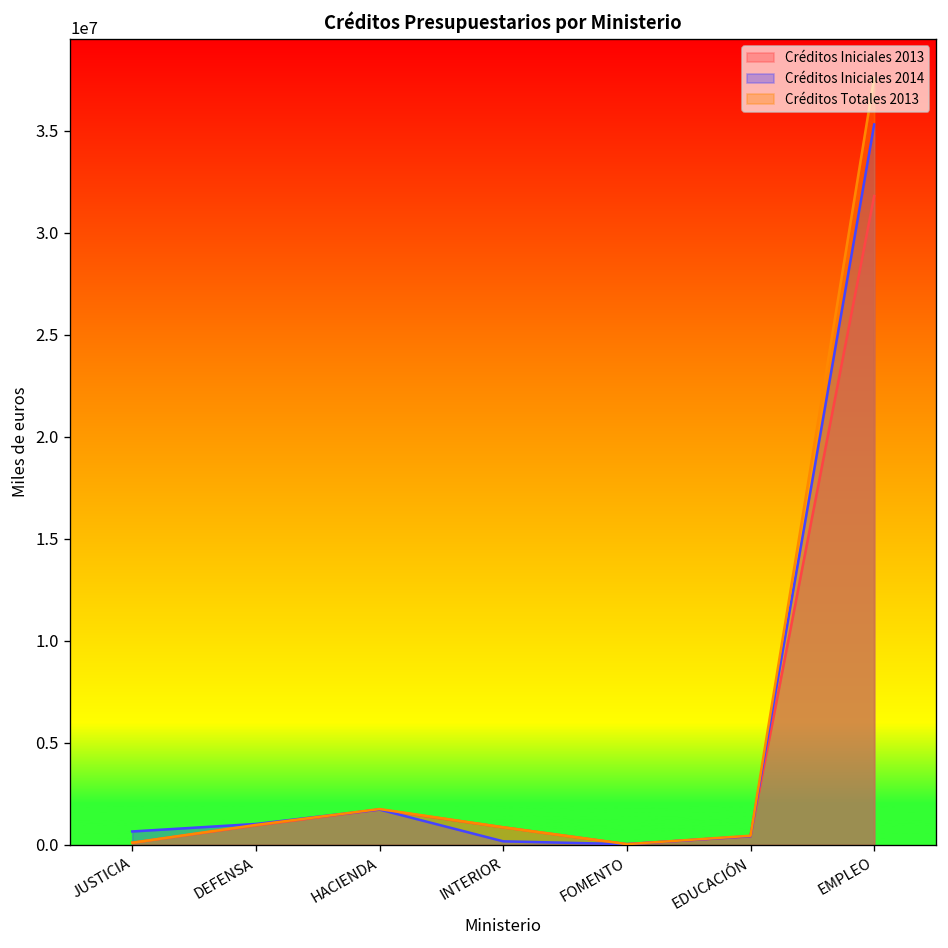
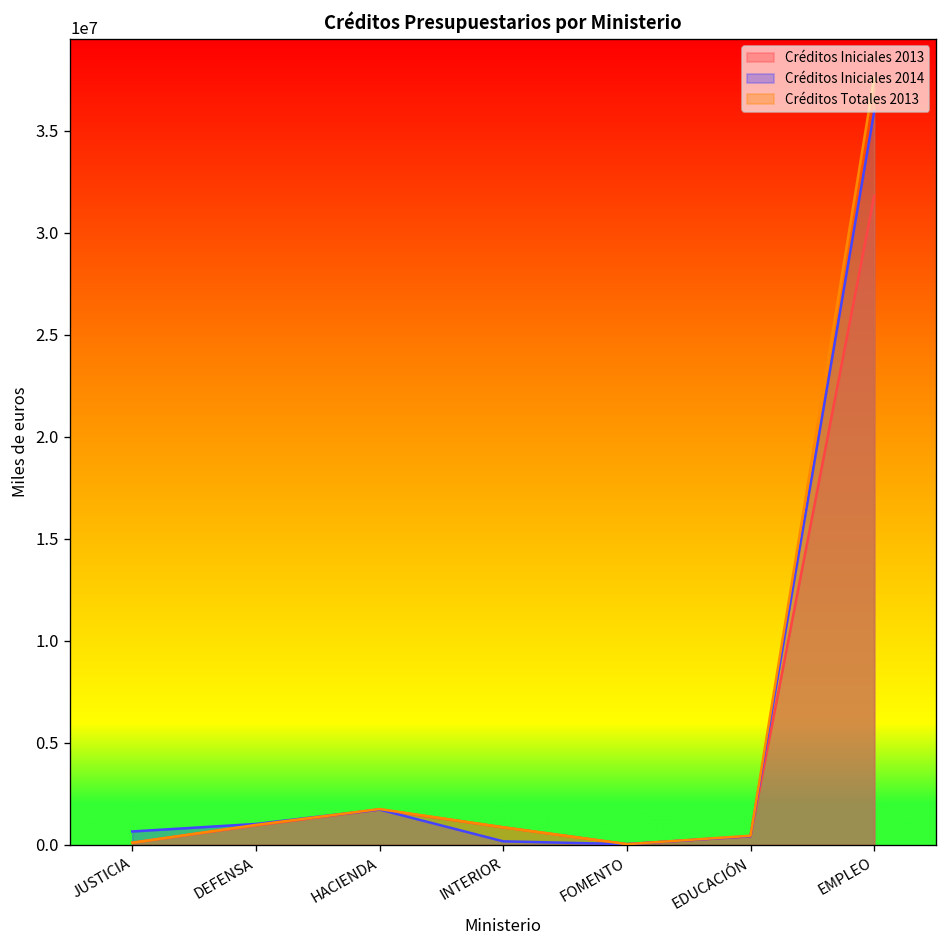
Créditos Iniciales 2014, EMPLEO: 35300000 -> 36000000
